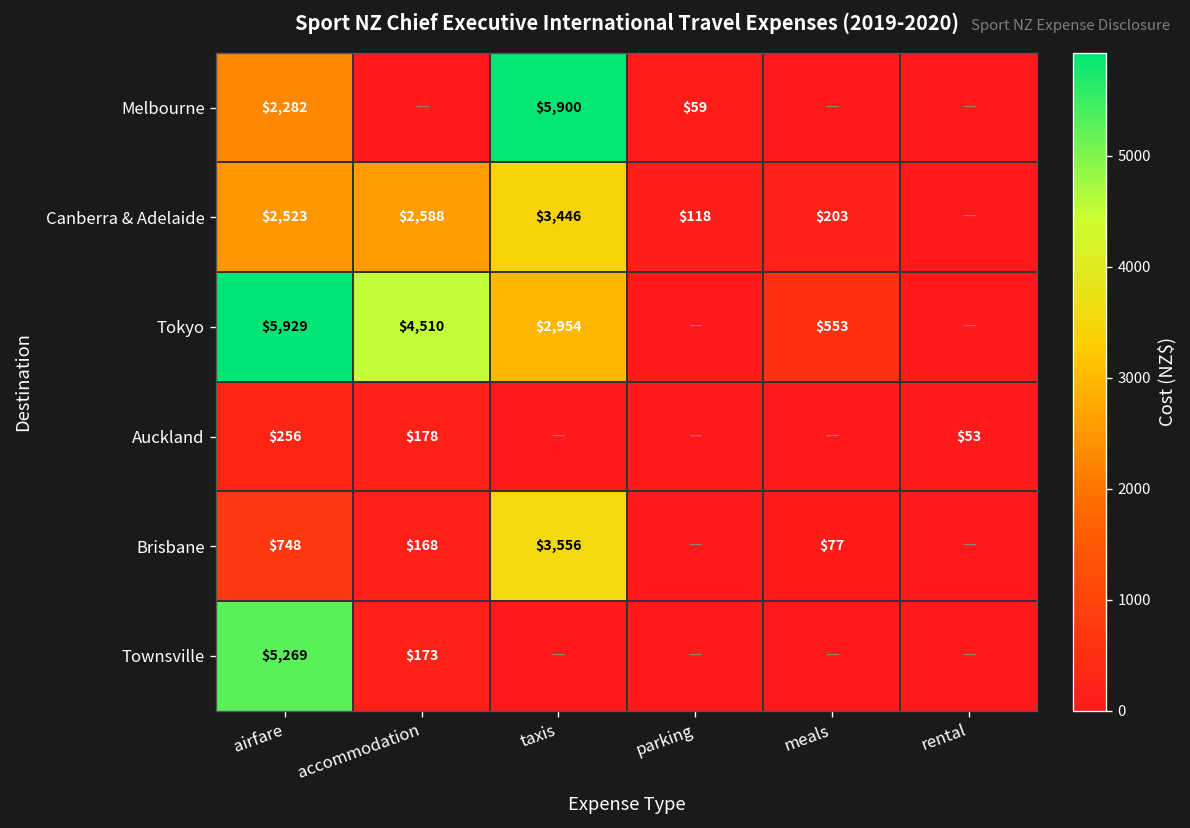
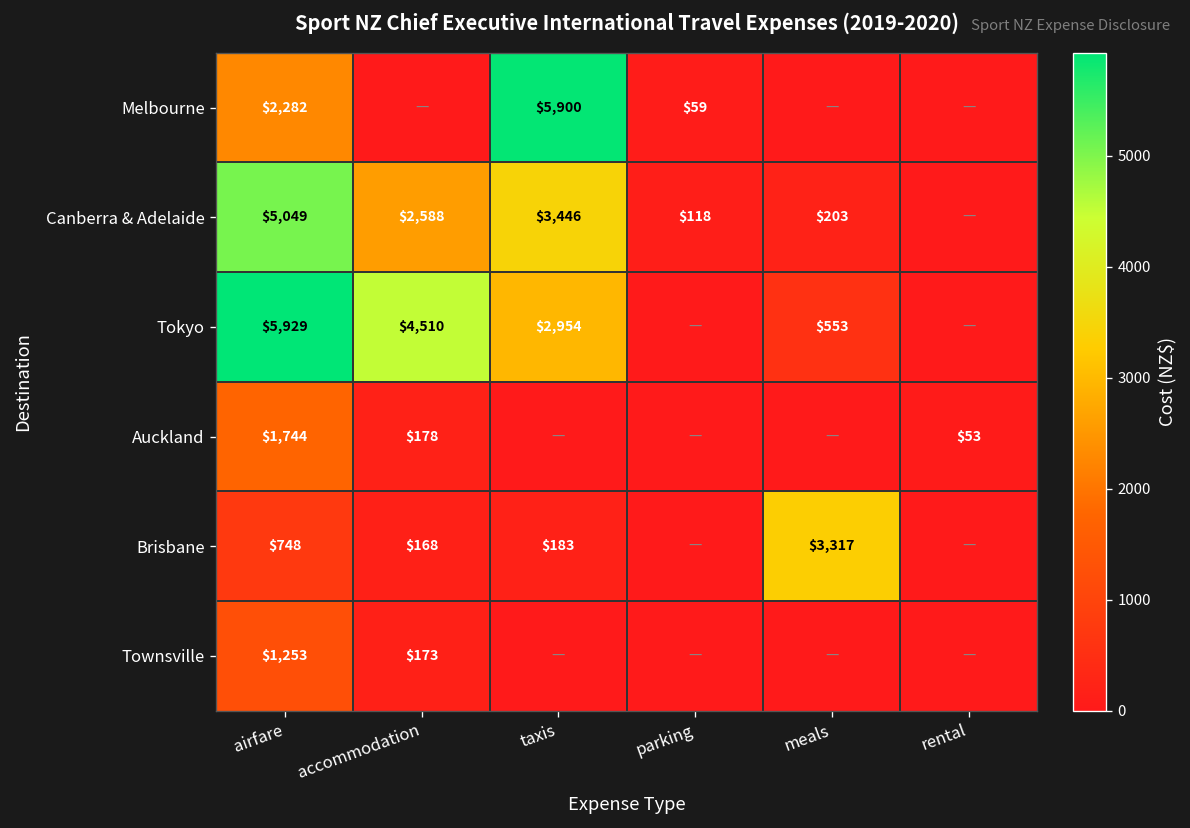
Canberra & Adelaide, airfare: $2,523 -> $5,049
Auckland, airfare: $256 -> $1,744
Brisbane, taxis: $3,556 -> $183
Brisbane, meals: $77 -> $3,317
Townsville, airfare: $5,269 -> $1,253
